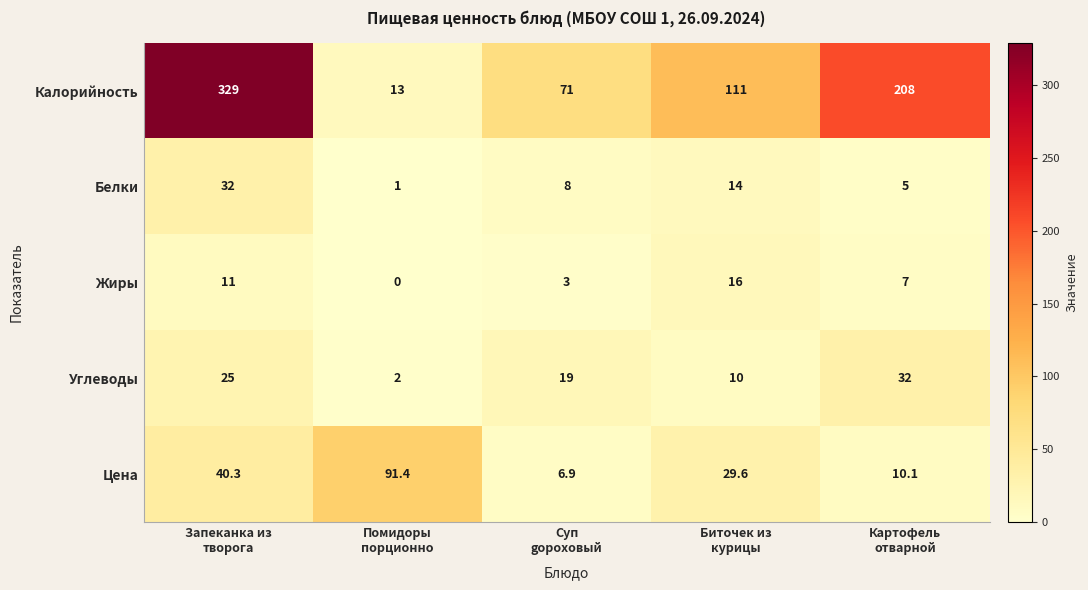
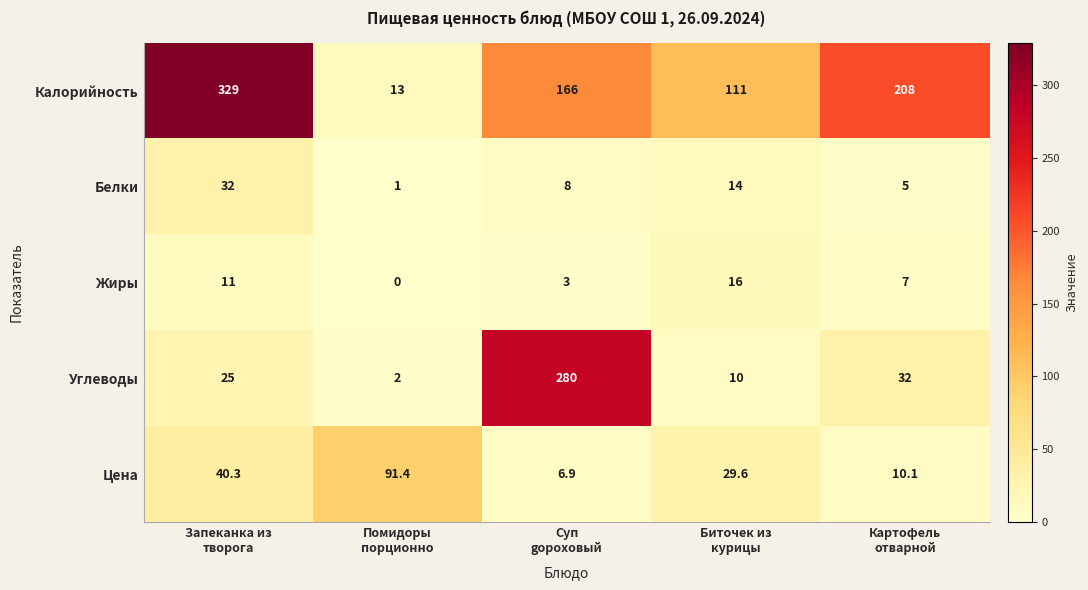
Калорийность, Суп gороховый: 71 -> 166
Углеводы, Суп gороховый: 19 -> 280
